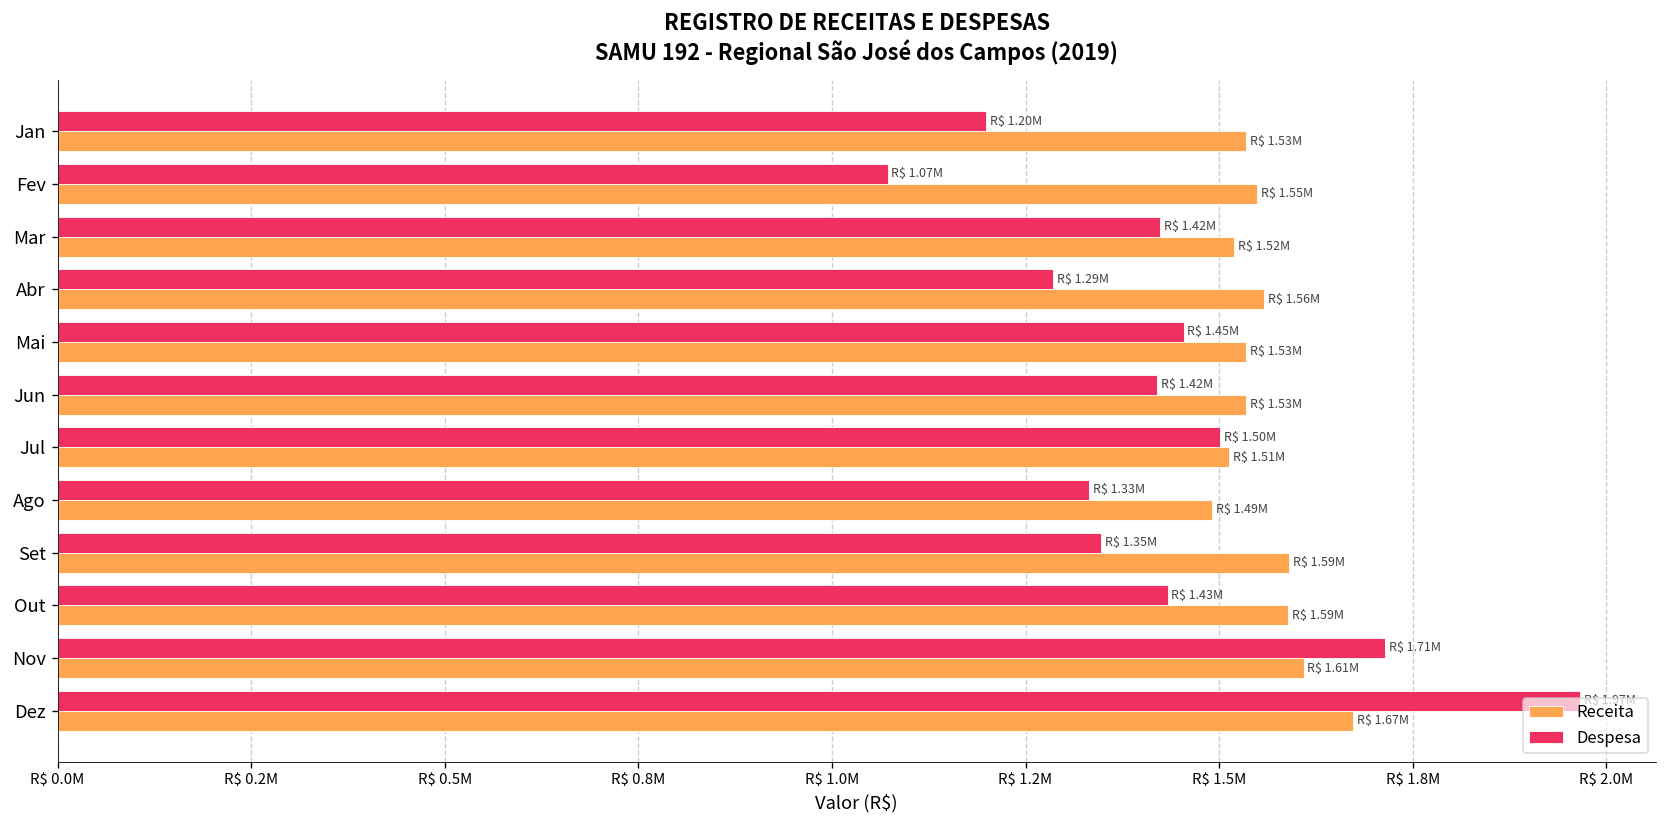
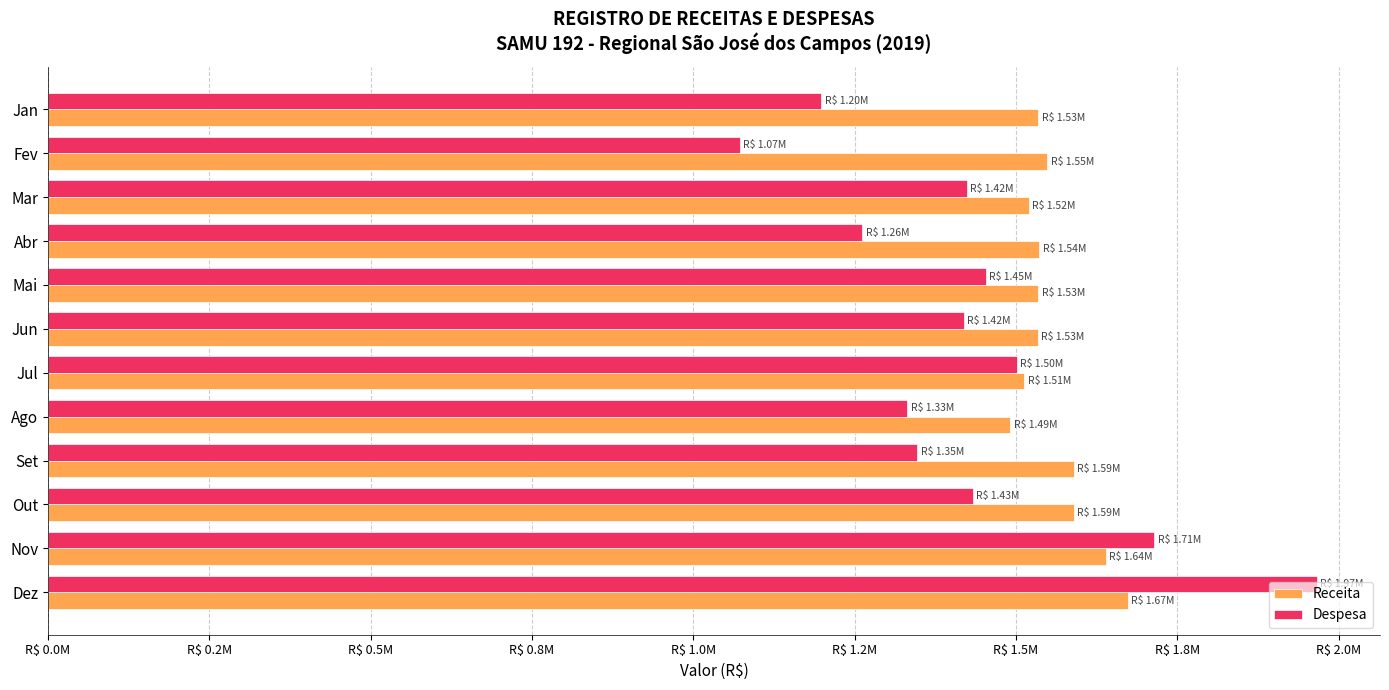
Despesa, Abr: 1.29M -> 1.26M
Receita, Abr: 1.56M -> 1.54M
Receita, Nov: 1.61M -> 1.64M
